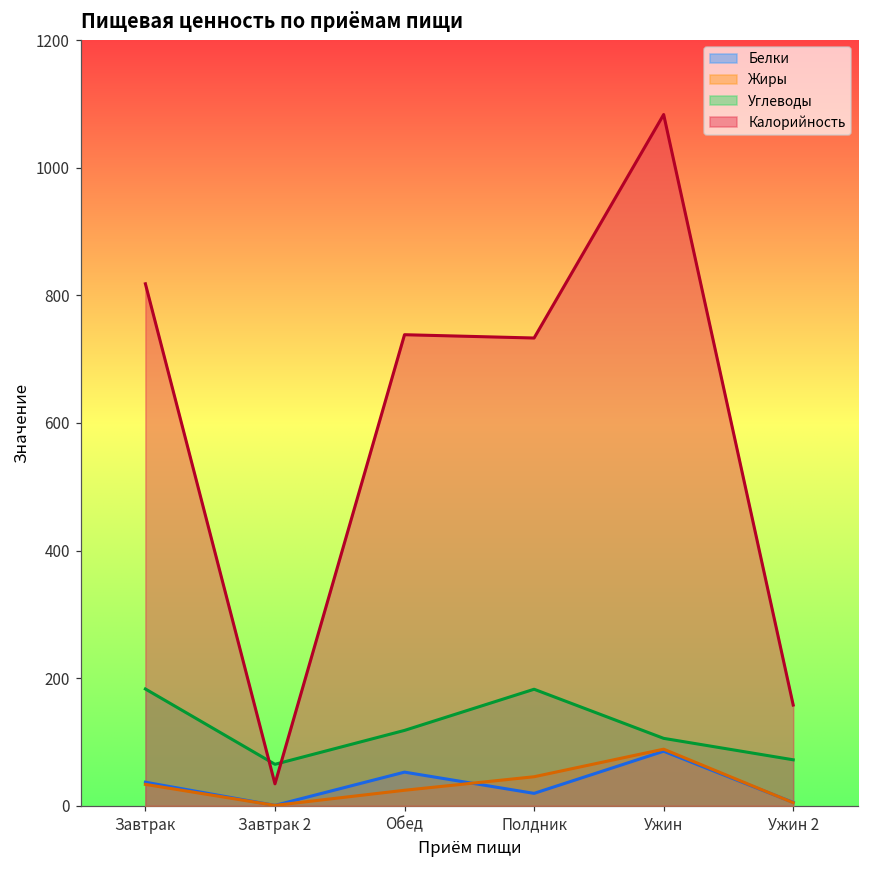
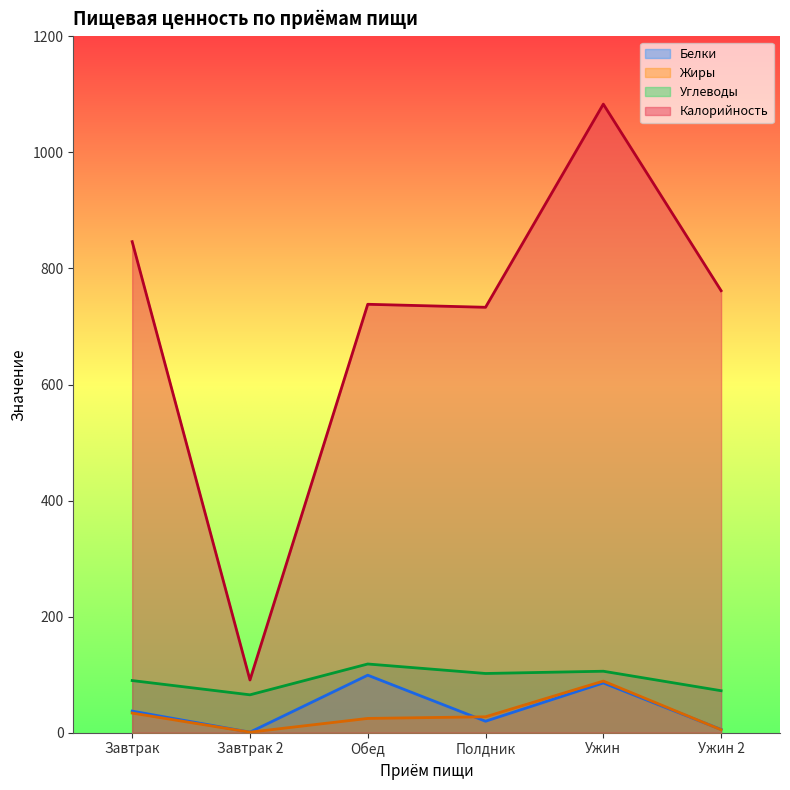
Углеводы, Завтрак: 180 -> 90
Калорийность, Завтрак: 820 -> 850
Калорийность, Завтрак 2: 30 -> 90
Белки, Обед: 50 -> 100
Жиры, Полдник: 50 -> 30
Углеводы, Полдник: 180 -> 100
Калорийность, Ужин 2: 160 -> 760
